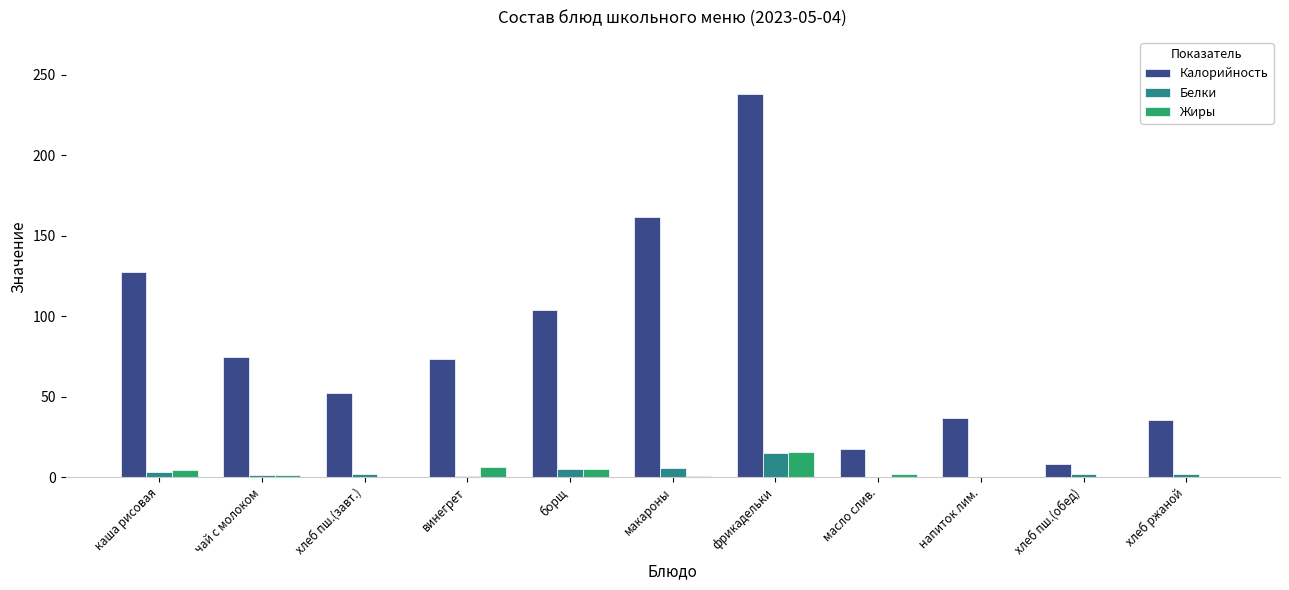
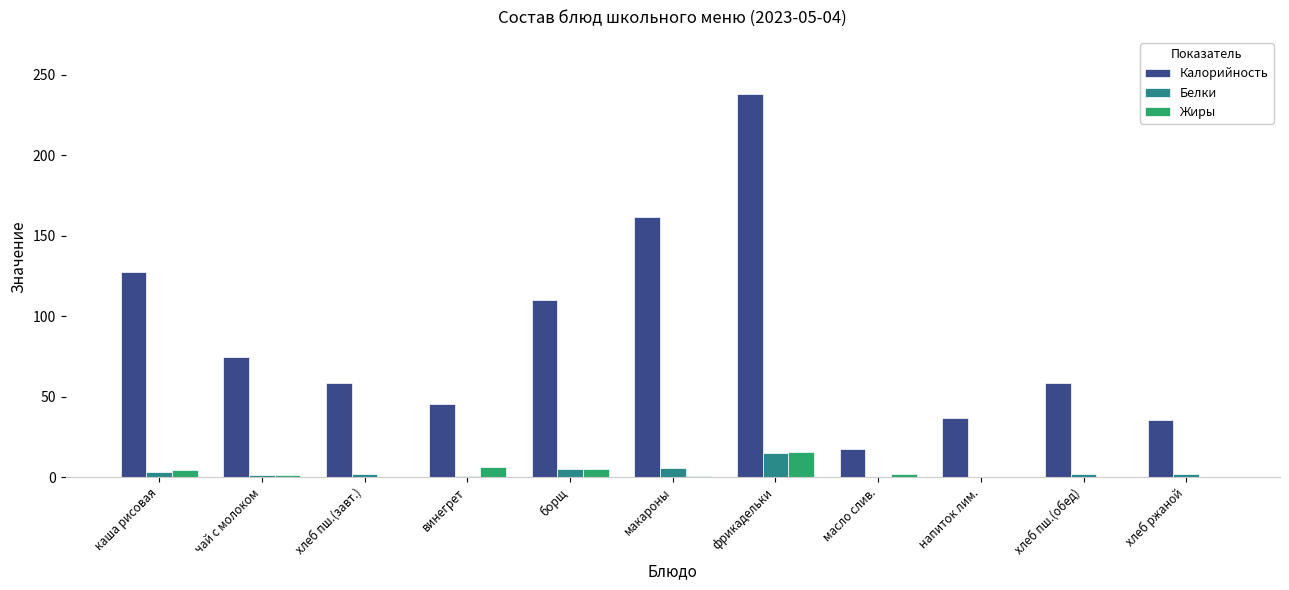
Калорийность, хлеб пш.(завт.): 52 -> 59
Калорийность, винегрет: 73 -> 45
Калорийность, борщ: 104 -> 110
Калорийность, хлеб пш.(обед): 8 -> 59
